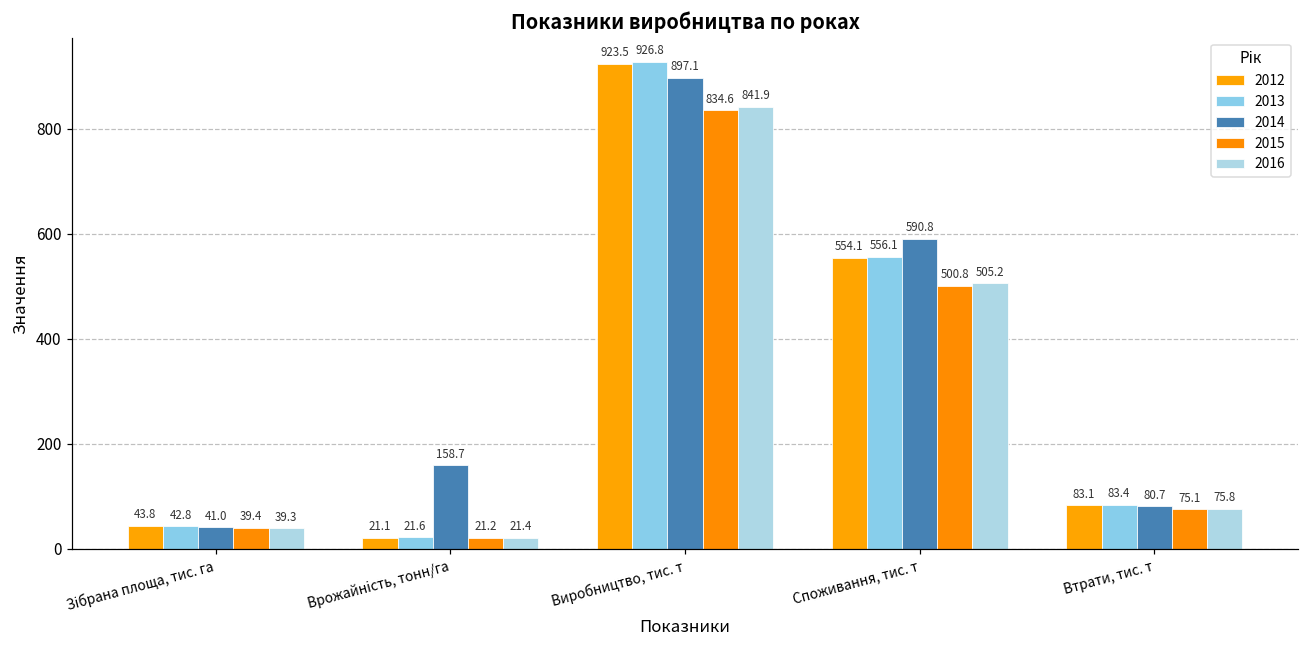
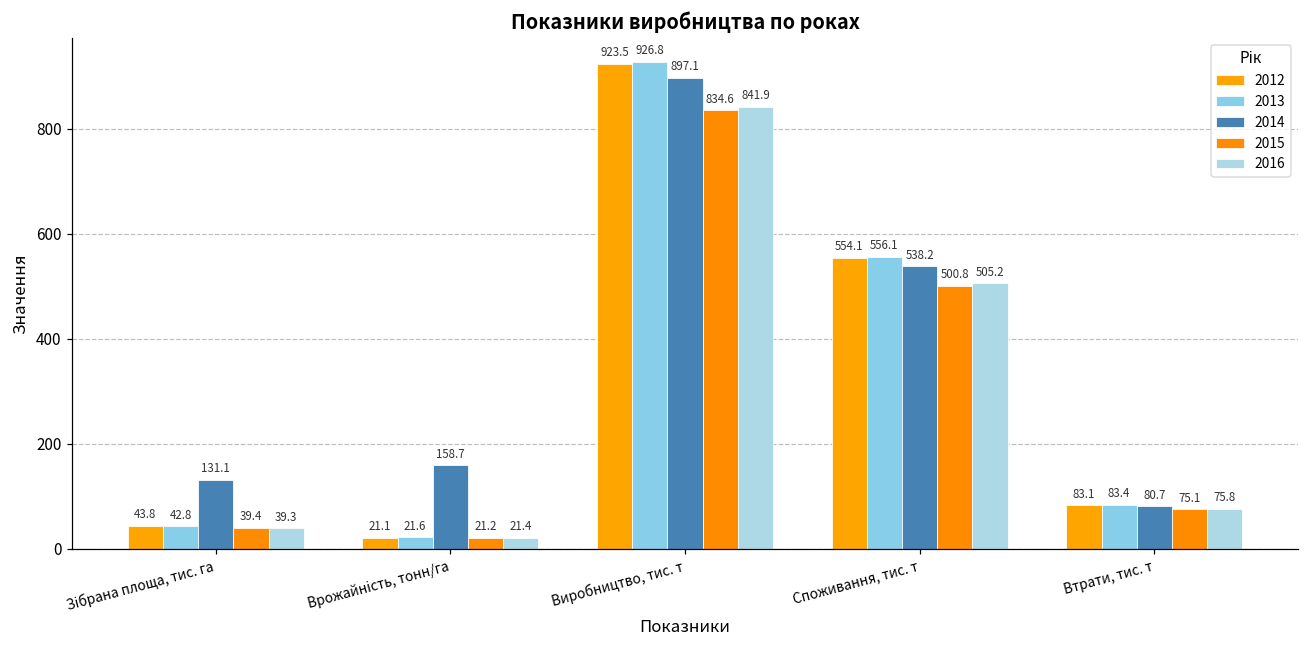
2014, Зібрана площа, тис. га: 41.0 -> 131.1
2014, Споживання, тис. т: 590.8 -> 538.2
